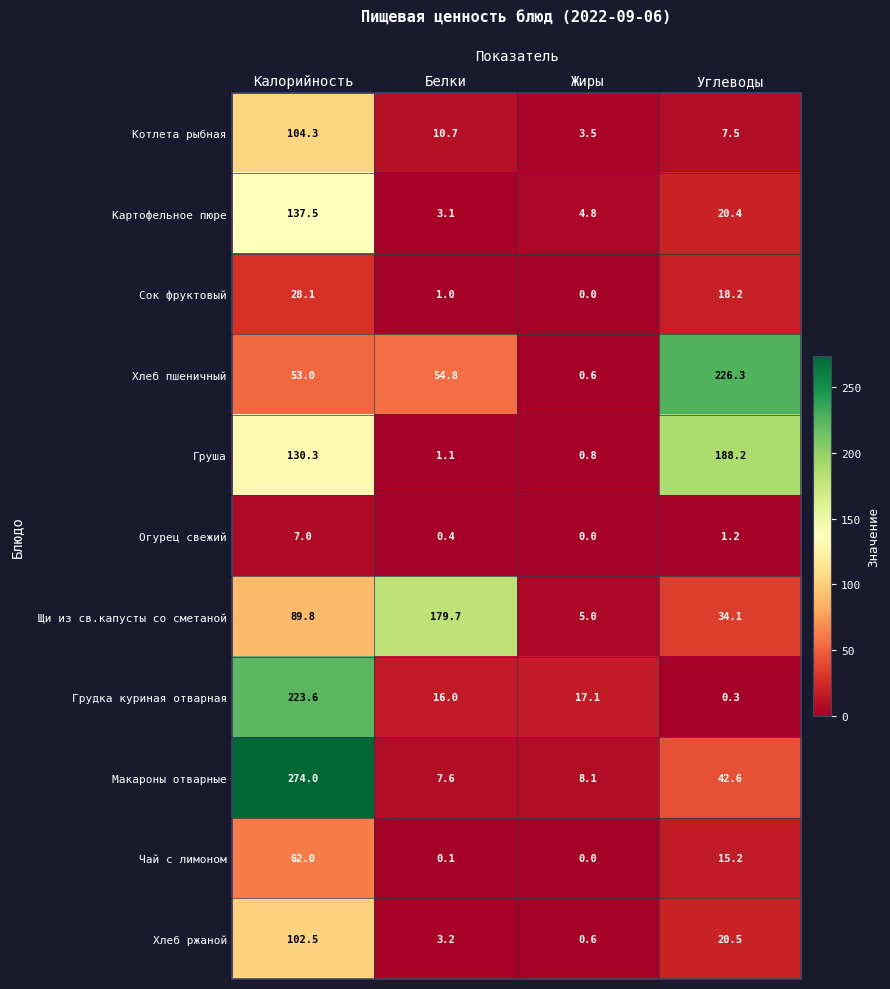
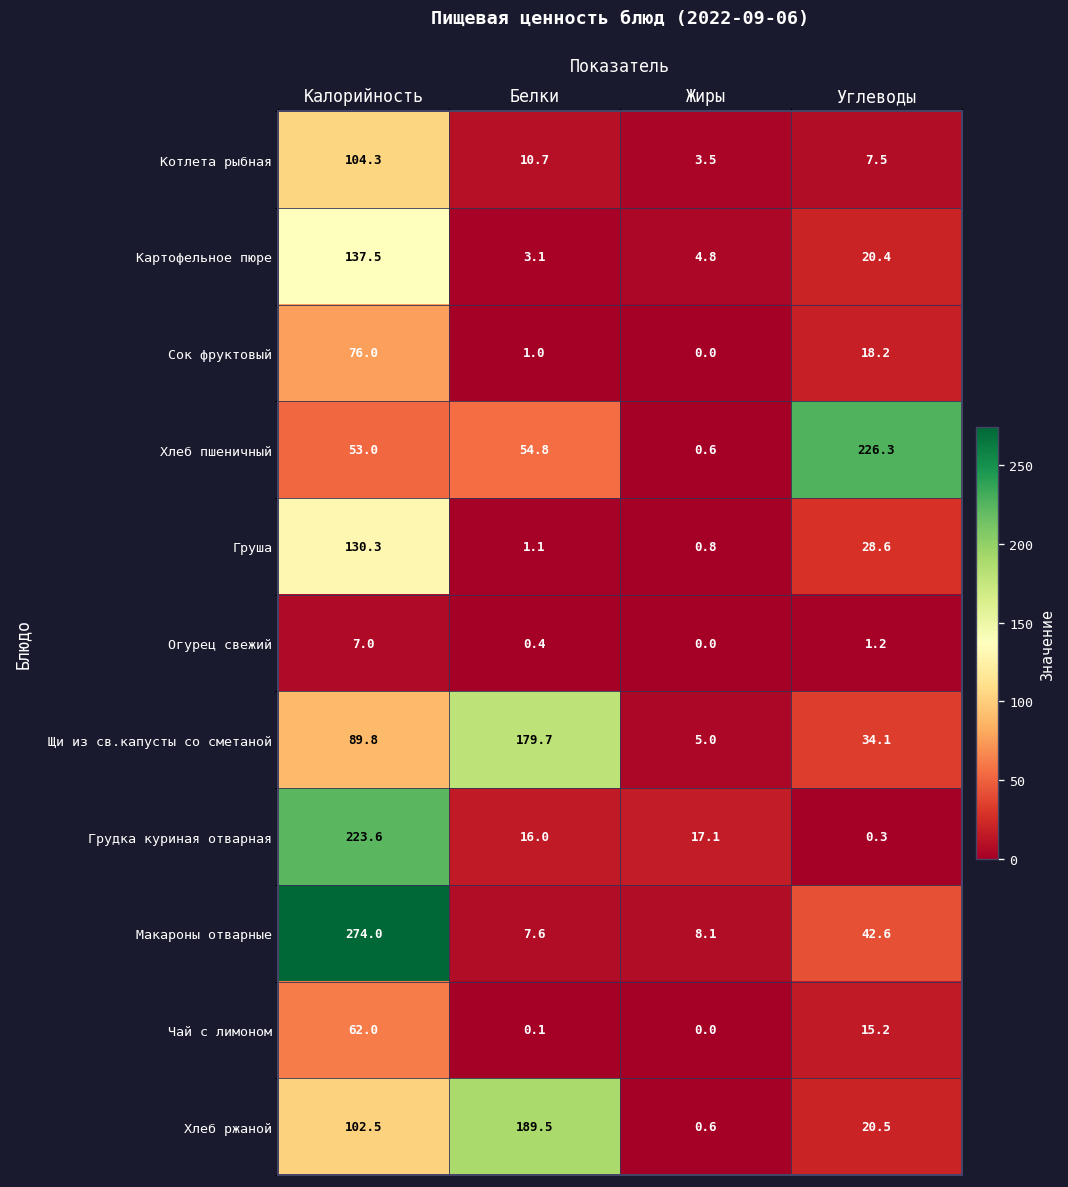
Сок фруктовый, Калорийность: 28.1 -> 76.0
Груша, Углеводы: 188.2 -> 28.6
Хлеб ржаной, Белки: 3.2 -> 189.5
